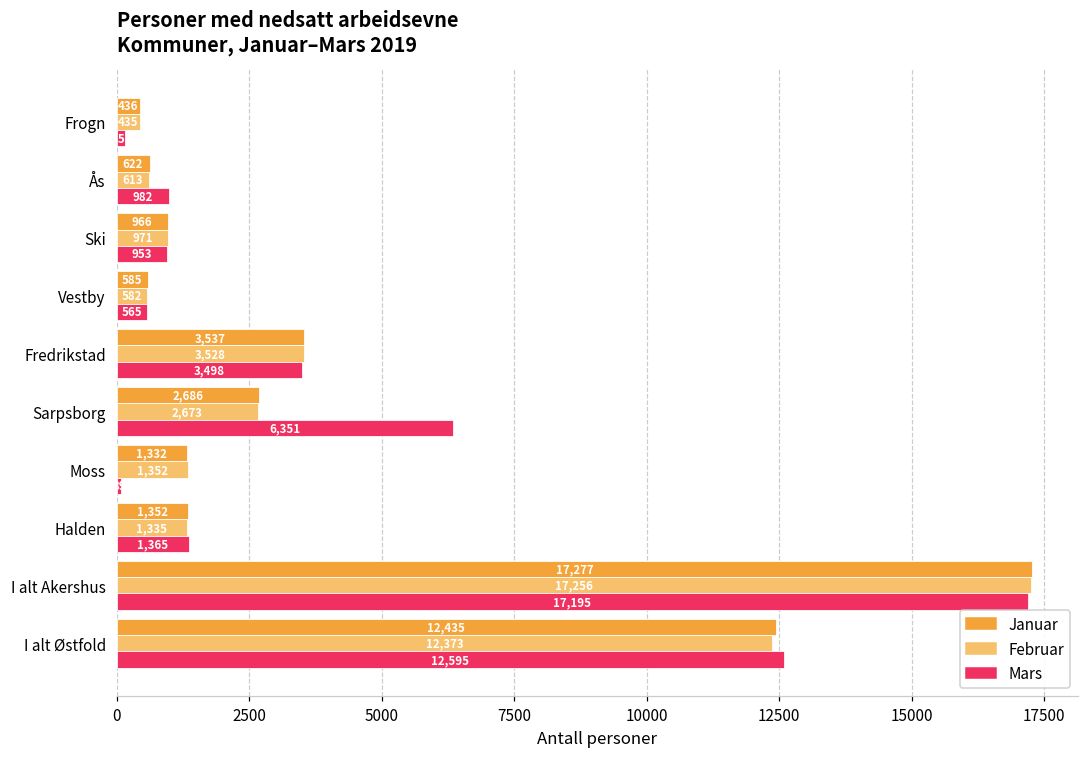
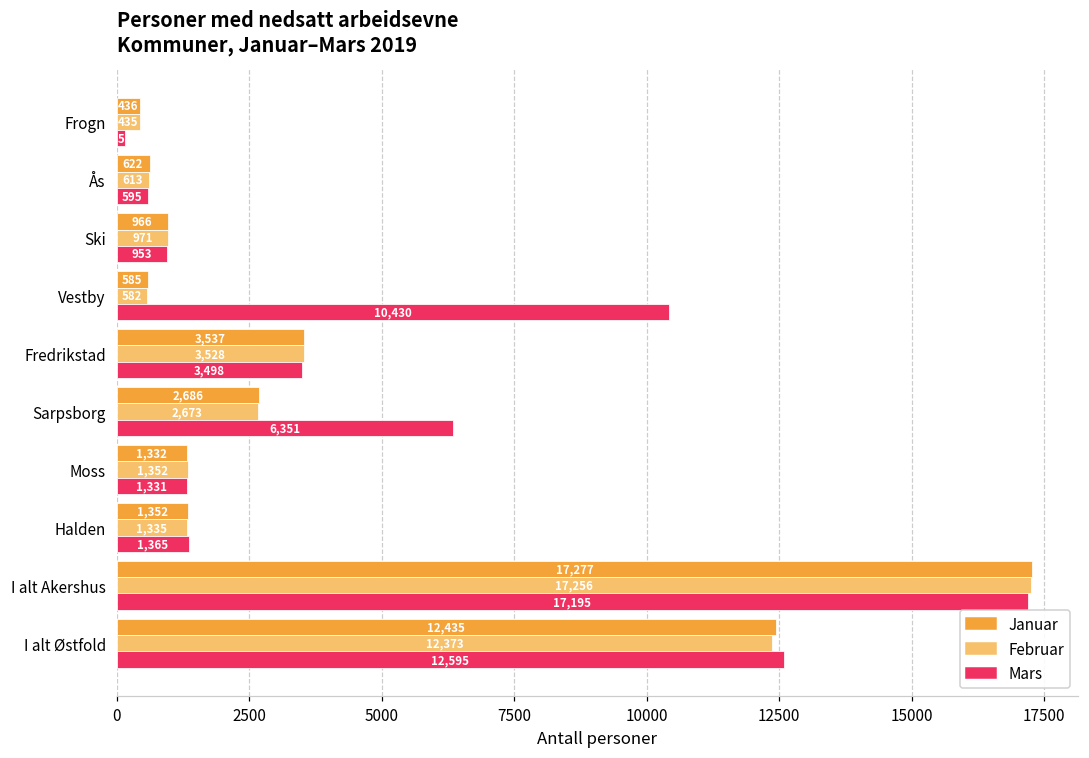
Mars, Ås: 982 -> 595
Mars, Vestby: 565 -> 10,430
Mars, Moss: 100 -> 1300
